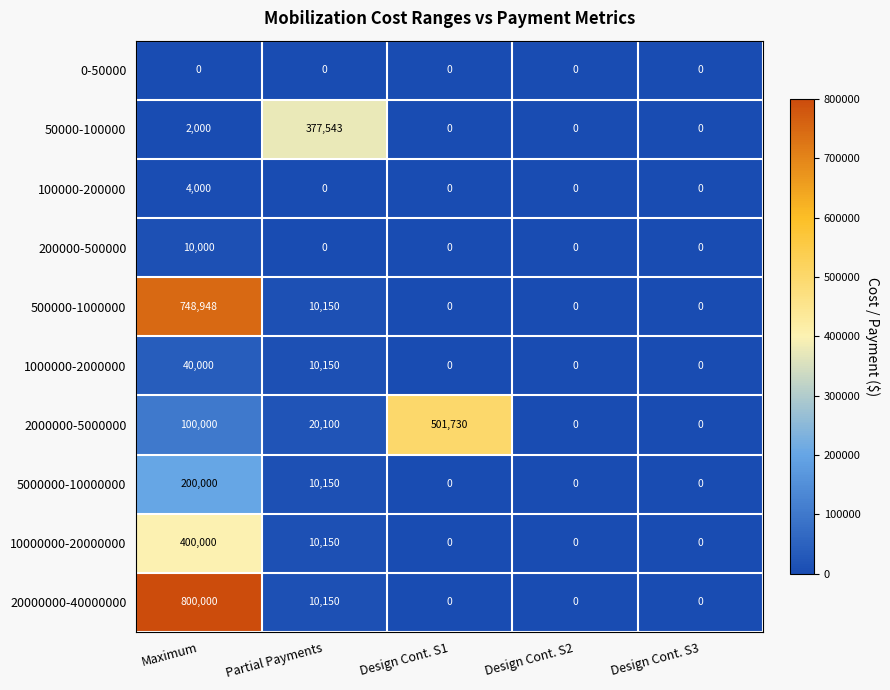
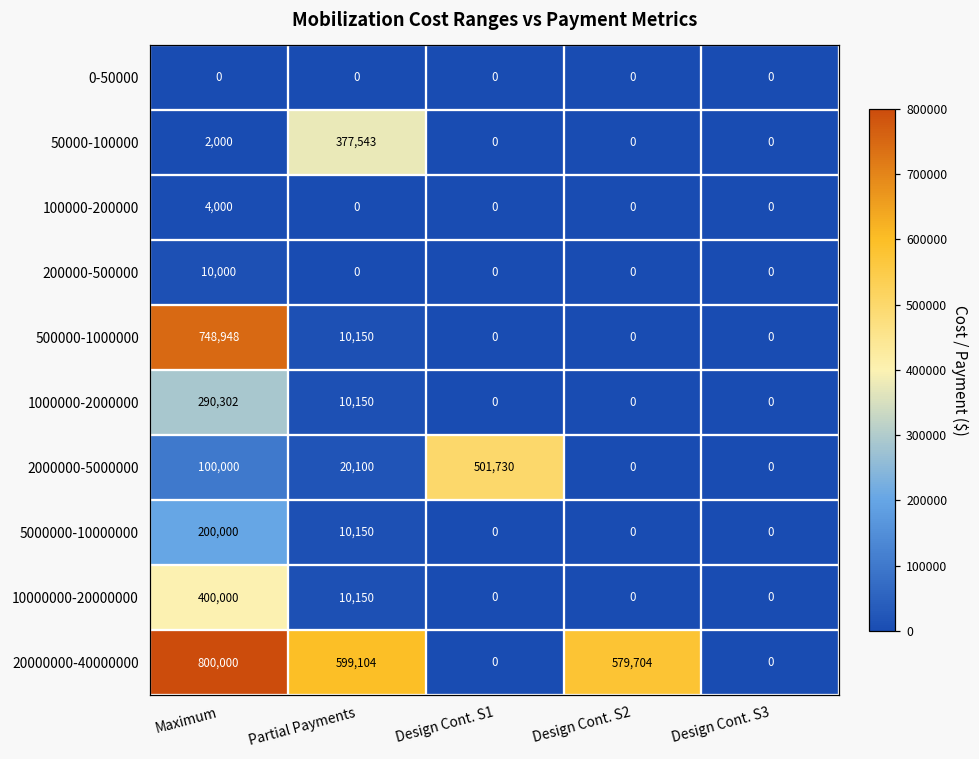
1000000-2000000, Maximum: 40,000 -> 290,302
20000000-40000000, Partial Payments: 10,150 -> 599,104
20000000-40000000, Design Cont. S2: 0 -> 579,704
